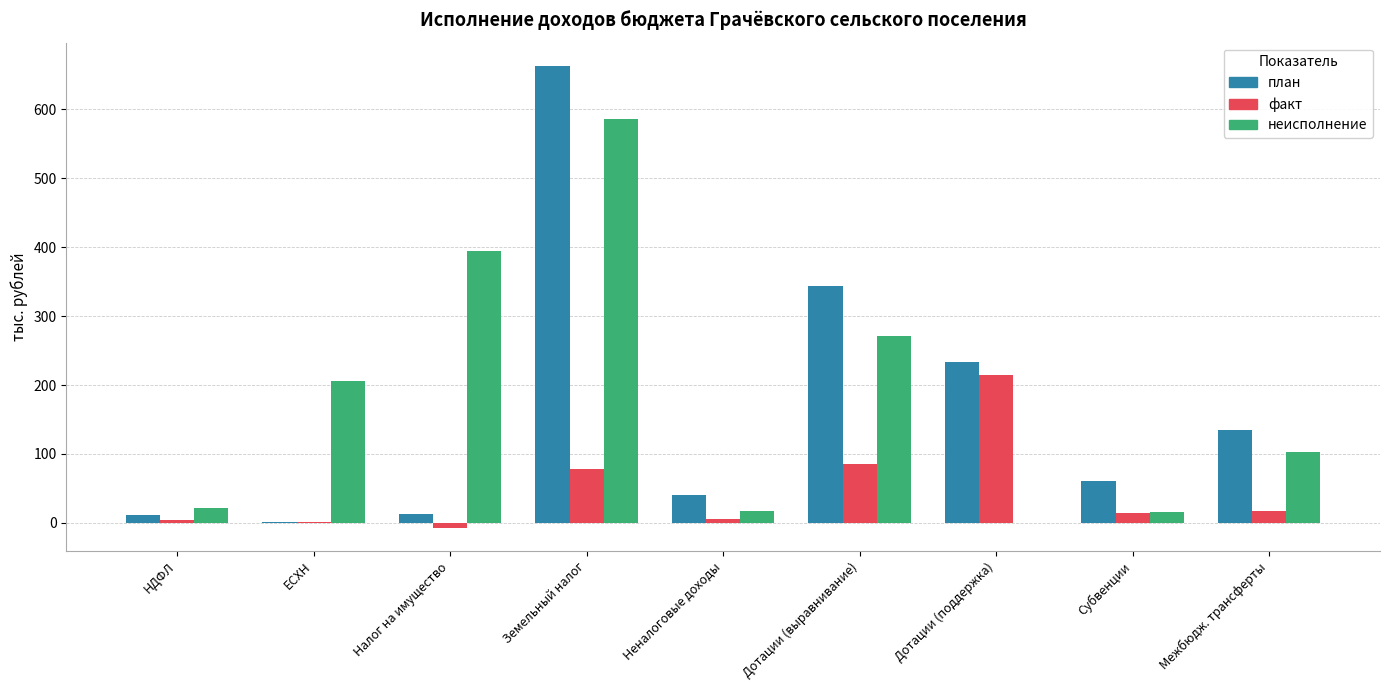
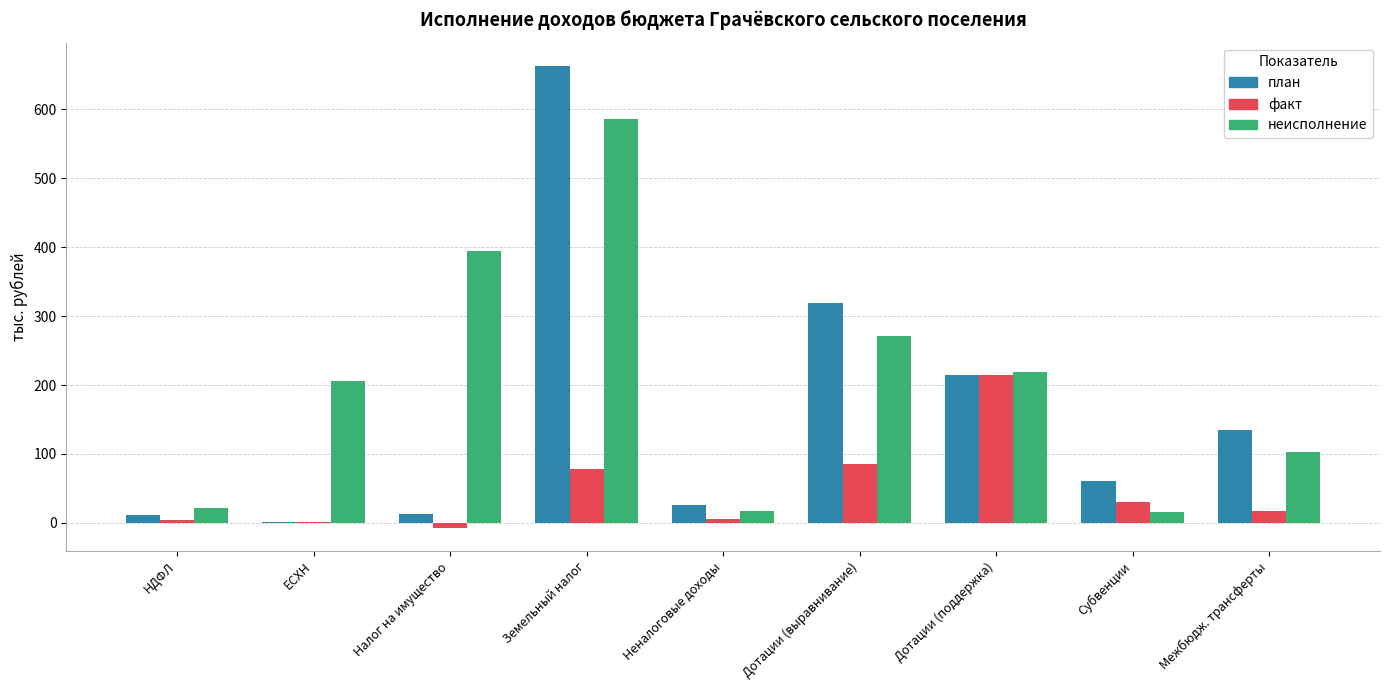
план, Неналоговые доходы: 40 -> 30
план, Дотации (выравнивание): 340 -> 320
план, Дотации (поддержка): 230 -> 210
неисполнение, Дотации (поддержка): 0 -> 220
факт, Субвенции: 20 -> 30
